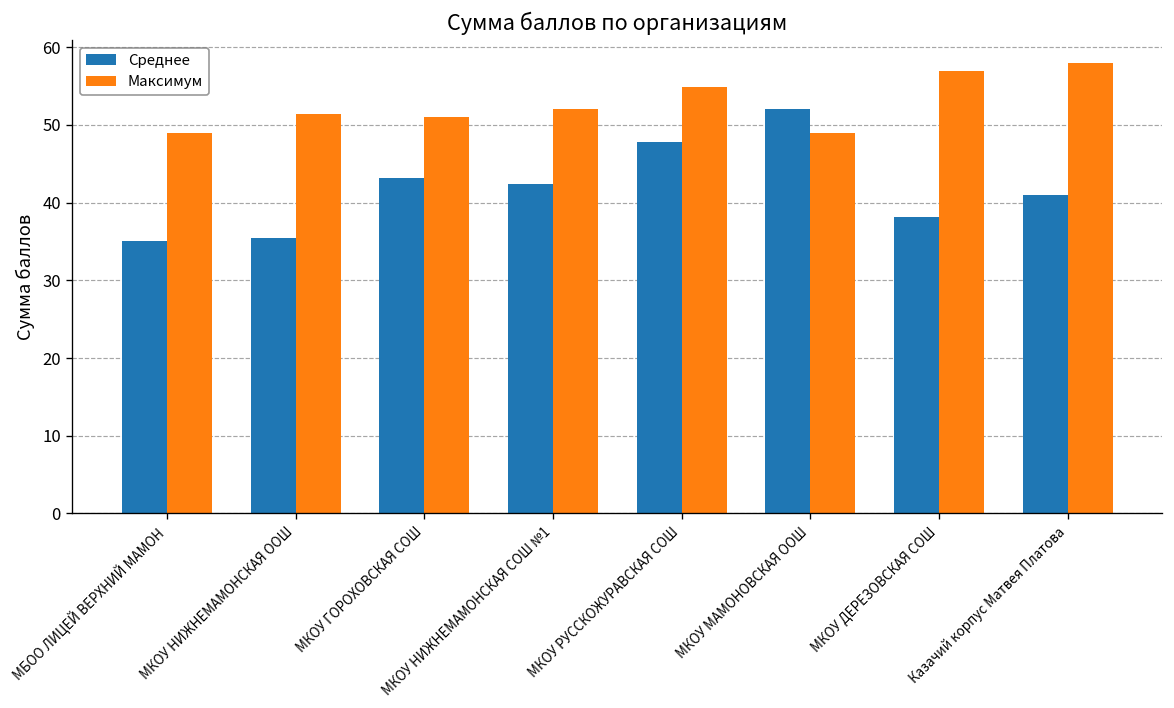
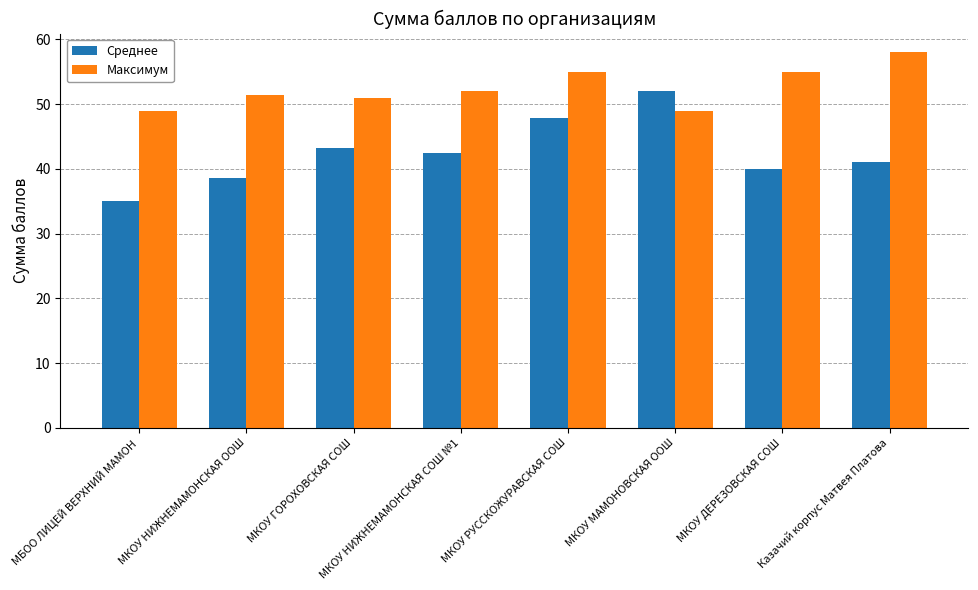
Среднее, МКОУ НИЖНЕМАМОНСКАЯ ООШ: 36 -> 39
Среднее, МКОУ ДЕРЕЗОВСКАЯ СОШ: 38 -> 40
Максимум, МКОУ ДЕРЕЗОВСКАЯ СОШ: 57 -> 55
